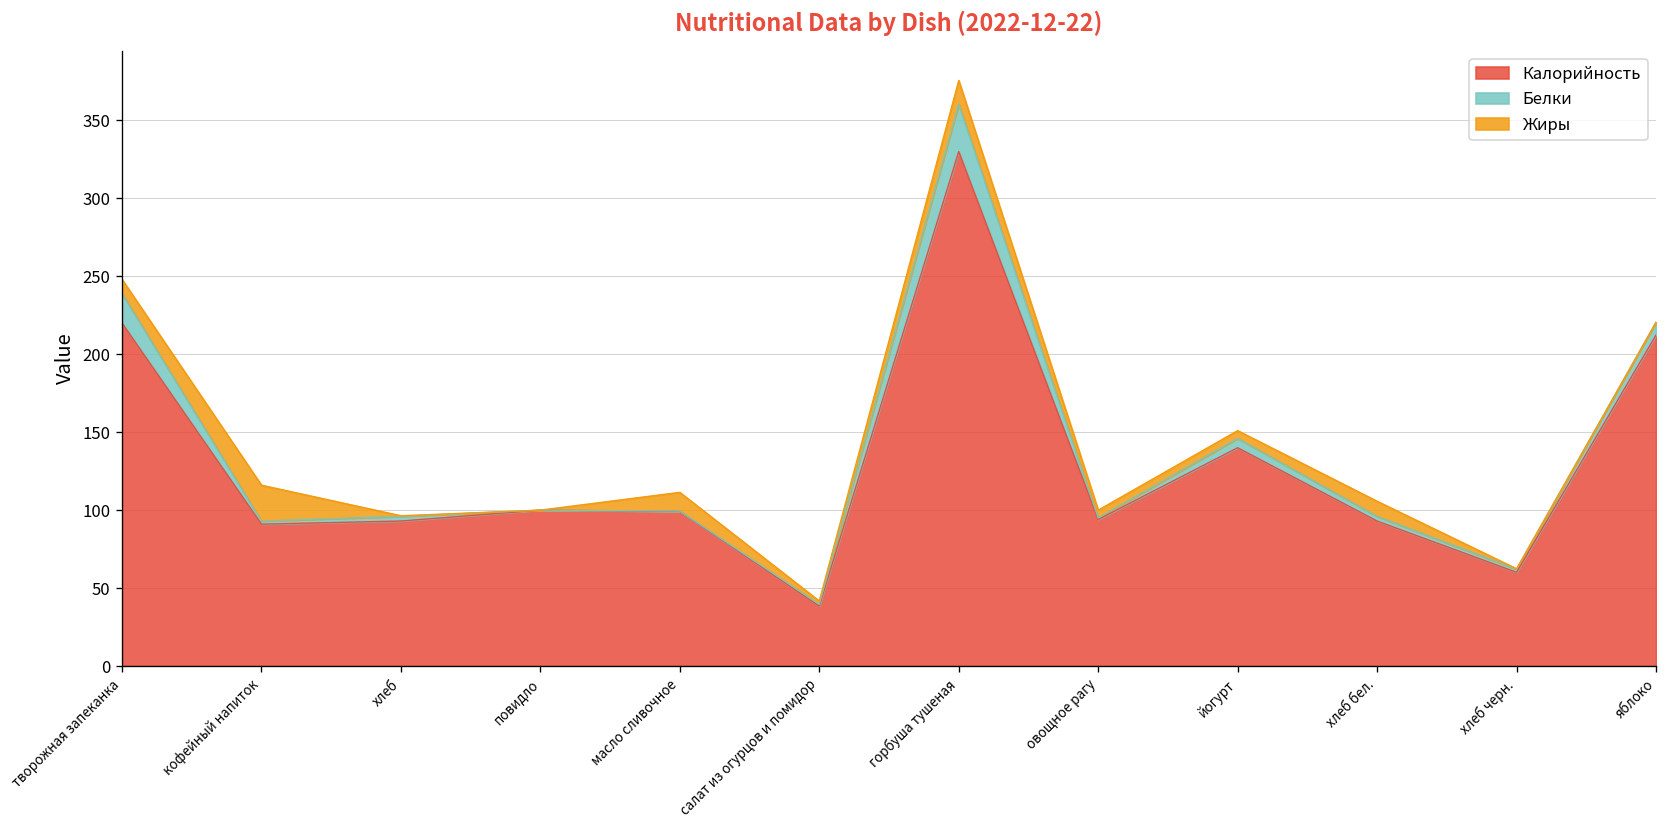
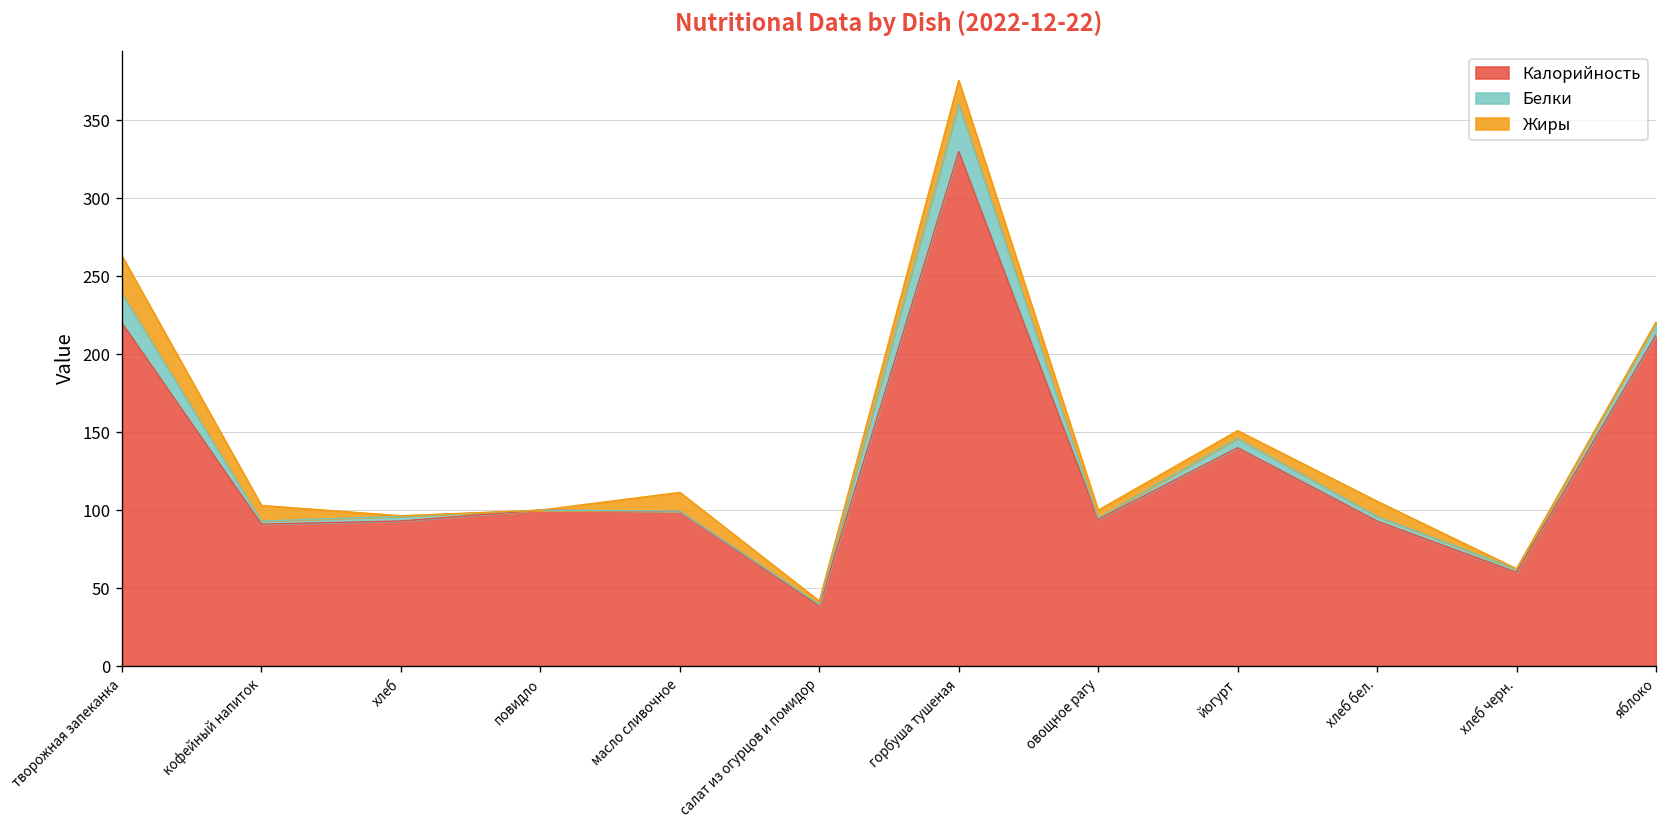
Жиры, творожная запеканка: 9 -> 24
Жиры, кофейный напиток: 23 -> 10
